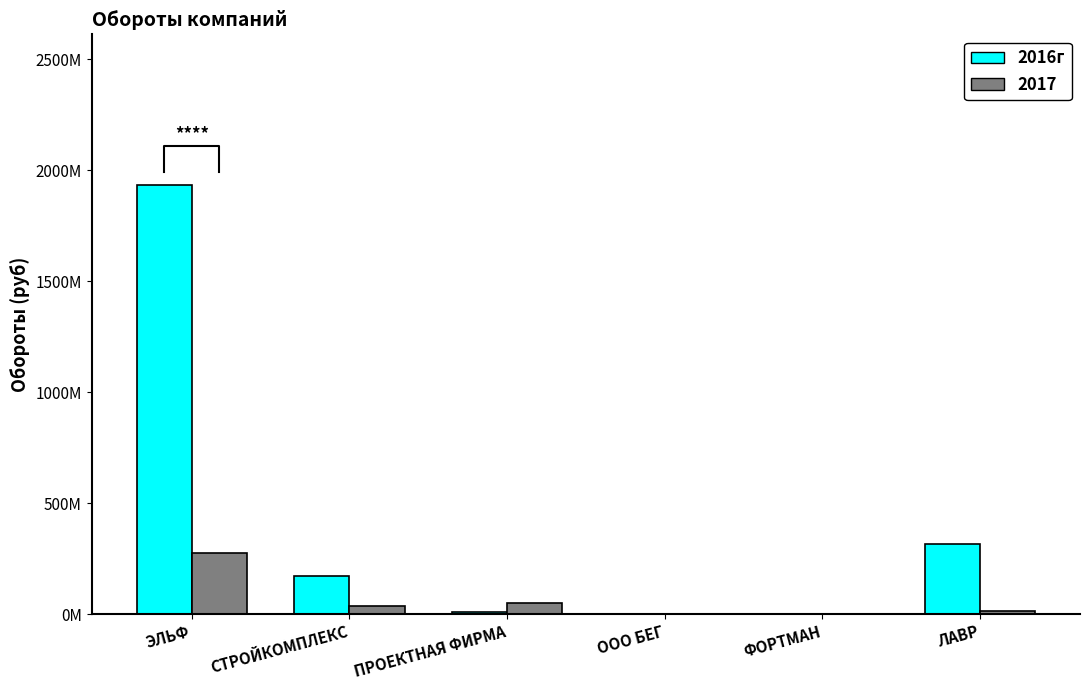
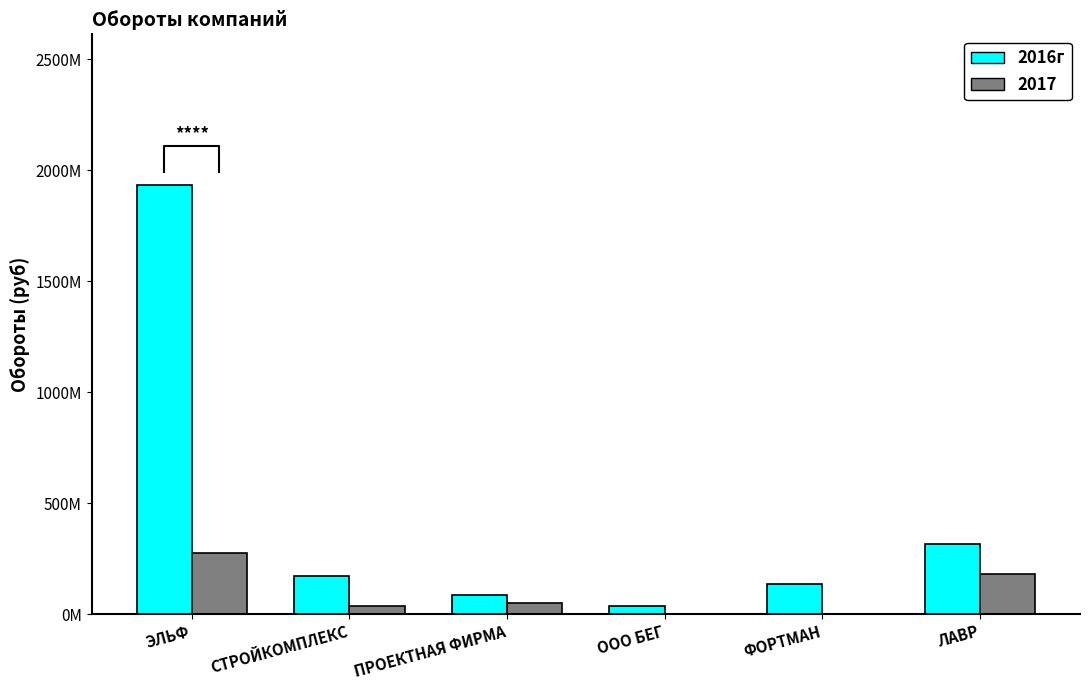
2016г, ПРОЕКТНАЯ ФИРМА: 10000000 -> 90000000
2016г, ООО БЕГ: 0 -> 40000000
2016г, ФОРТМАН: 0 -> 140000000
2017, ЛАВР: 10000000 -> 180000000
